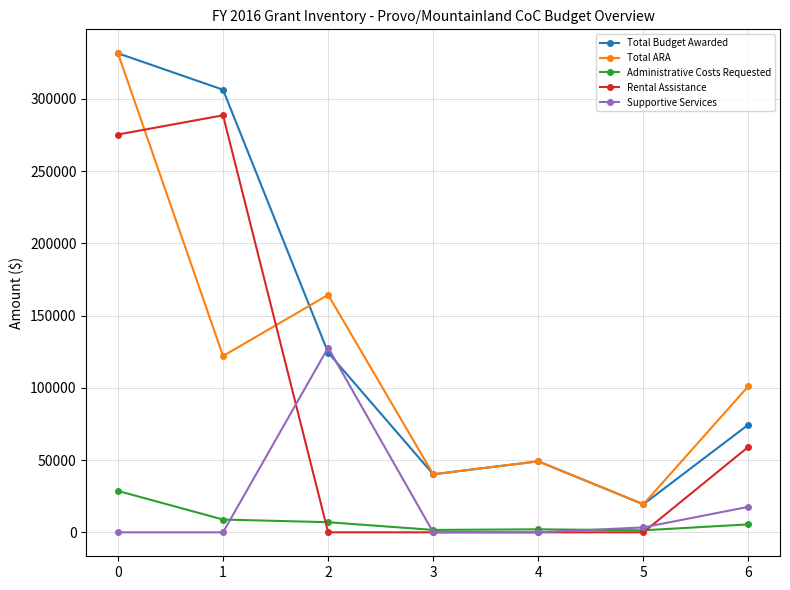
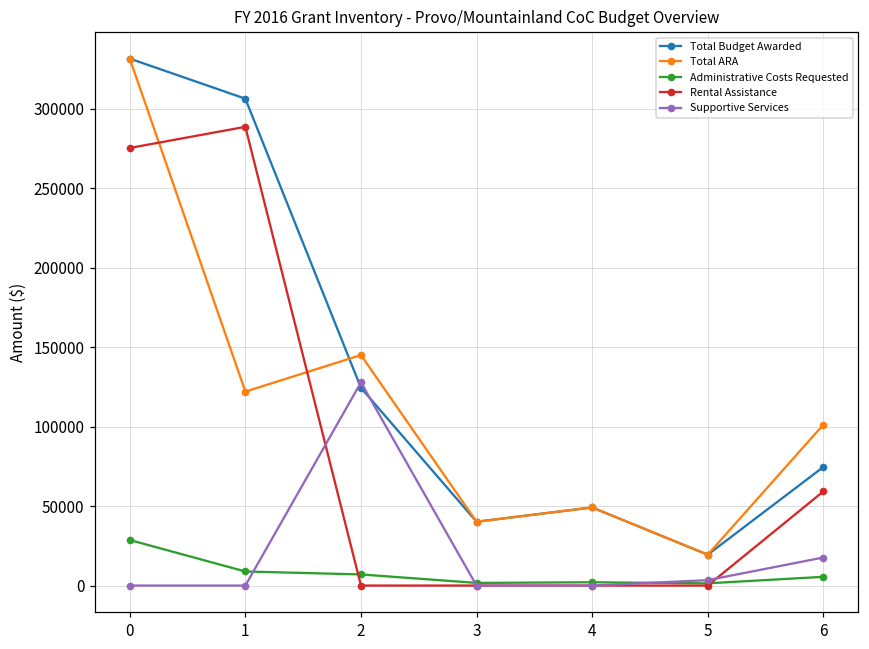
Total ARA, 2: 164000 -> 145000
